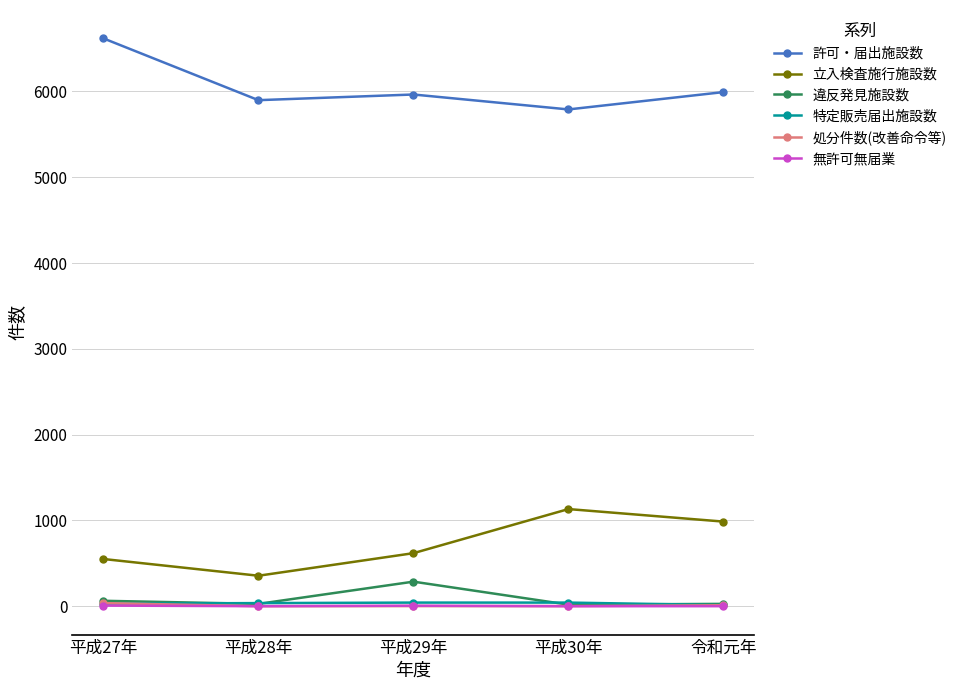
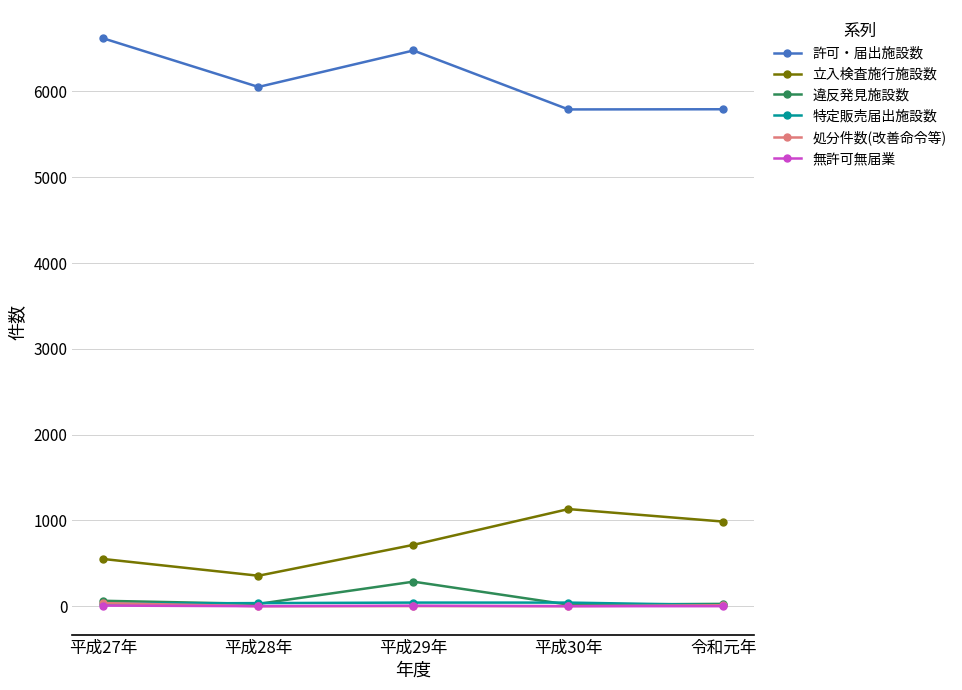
許可・届出施設数, 平成28年: 5900 -> 6100
許可・届出施設数, 平成29年: 6000 -> 6500
立入検査施行施設数, 平成29年: 600 -> 700
許可・届出施設数, 令和元年: 6000 -> 5800
